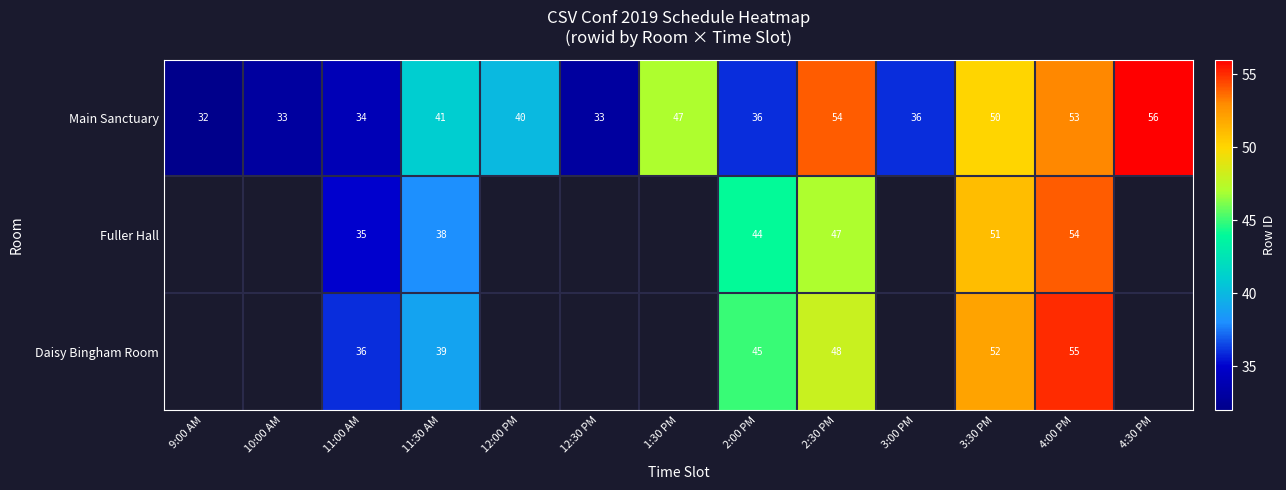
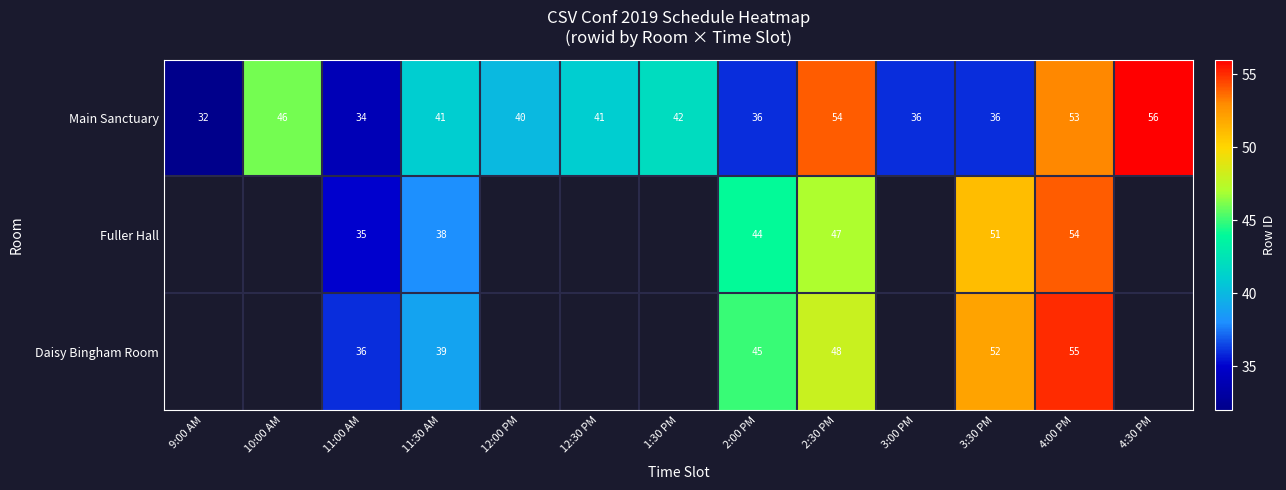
Main Sanctuary, 10:00 AM: 33 -> 46
Main Sanctuary, 12:30 PM: 33 -> 41
Main Sanctuary, 1:30 PM: 47 -> 42
Main Sanctuary, 3:30 PM: 50 -> 36
